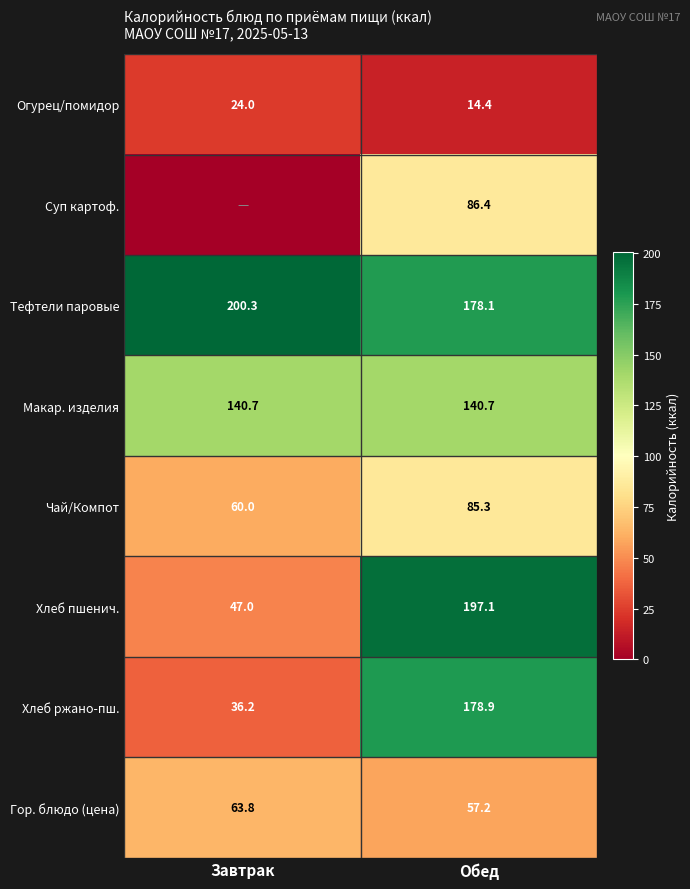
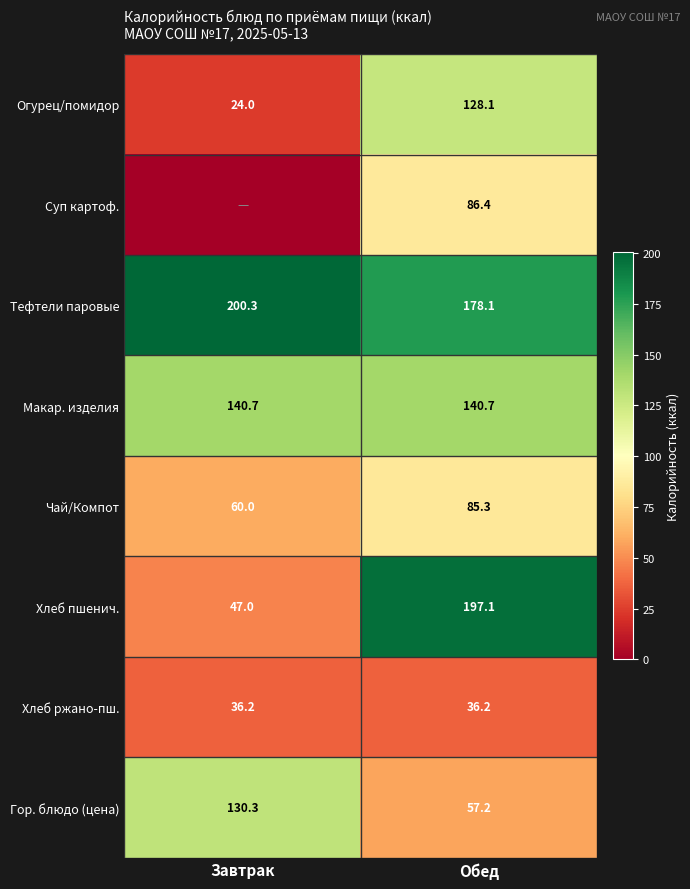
Огурец/помидор, Обед: 14.4 -> 128.1
Хлеб ржано-пш., Обед: 178.9 -> 36.2
Гор. блюдо (цена), Завтрак: 63.8 -> 130.3
